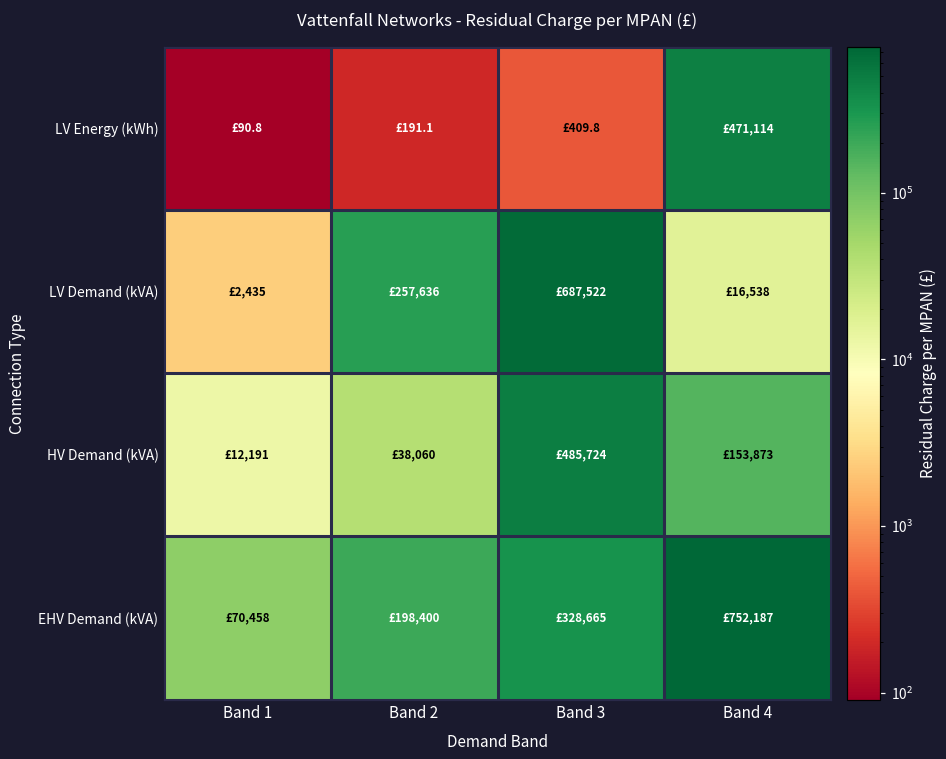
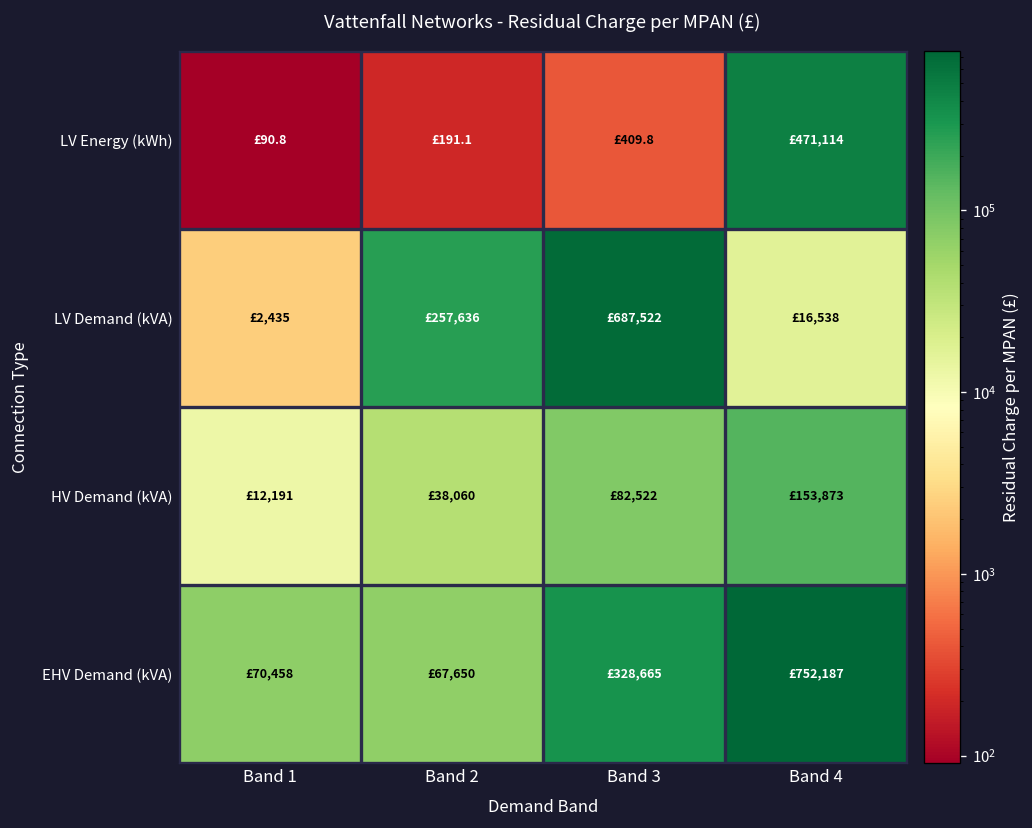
HV Demand (kVA), Band 3: £485,724 -> £82,522
EHV Demand (kVA), Band 2: £198,400 -> £67,650
